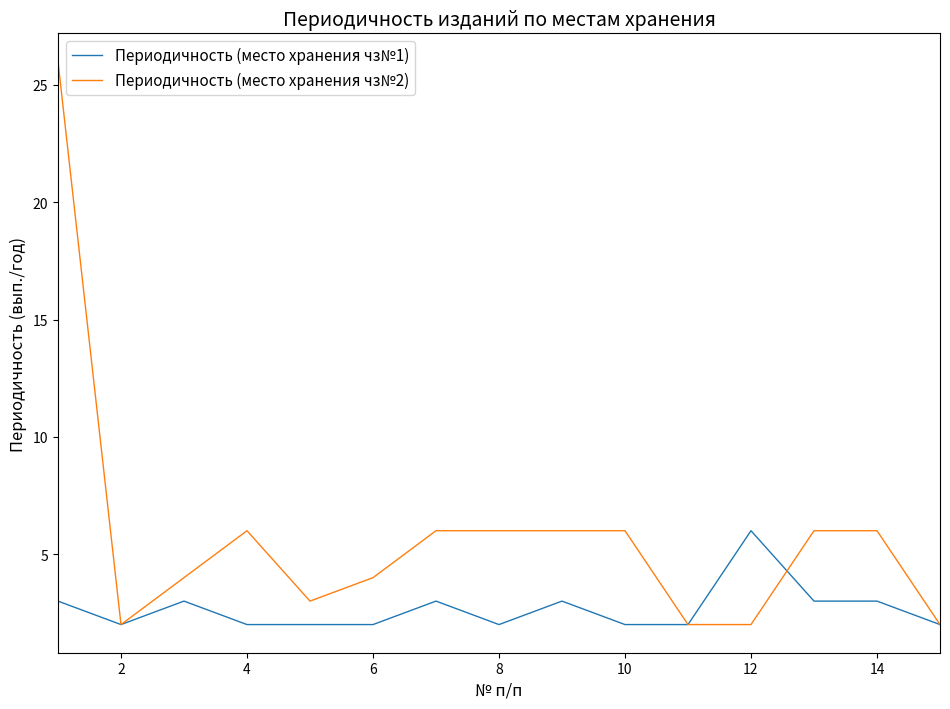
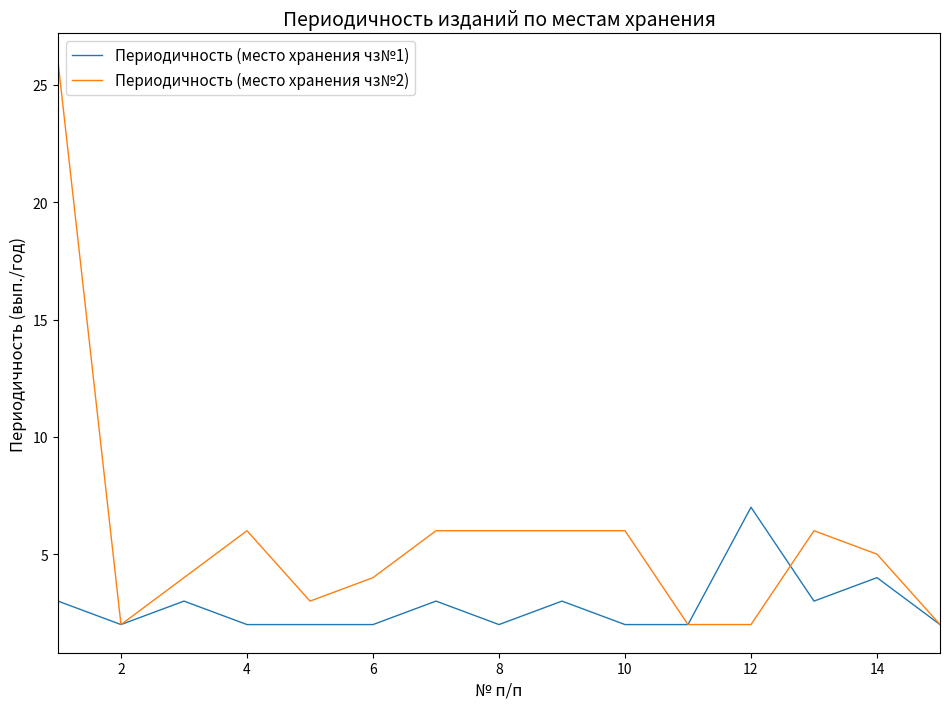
Периодичность (место хранения чз№1), 12: 6 -> 7
Периодичность (место хранения чз№1), 14: 3 -> 4
Периодичность (место хранения чз№2), 14: 6 -> 5
